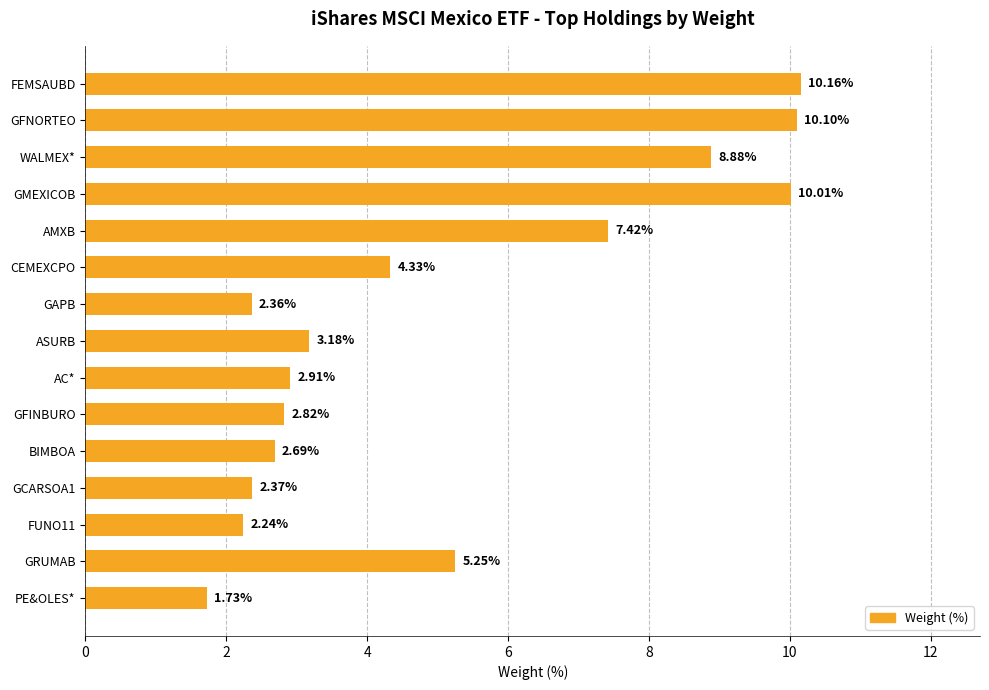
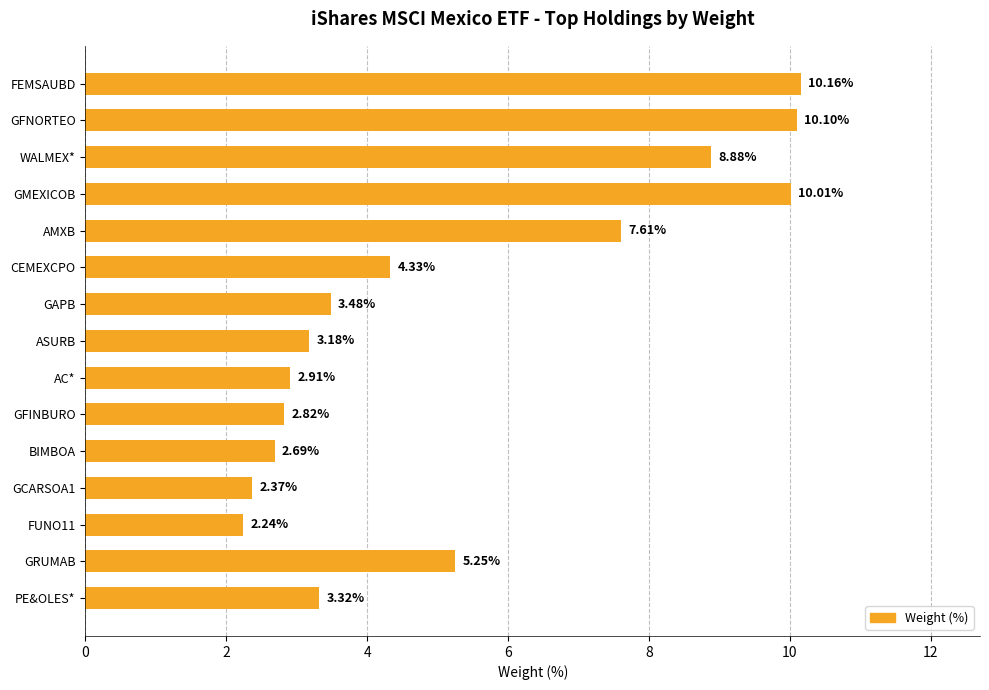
AMXB: 7.42% -> 7.61%
GAPB: 2.36% -> 3.48%
PE&OLES*: 1.73% -> 3.32%
